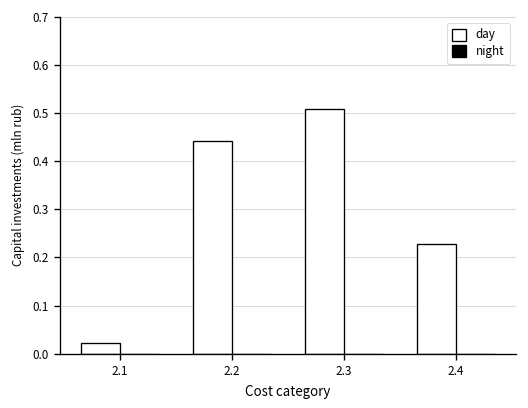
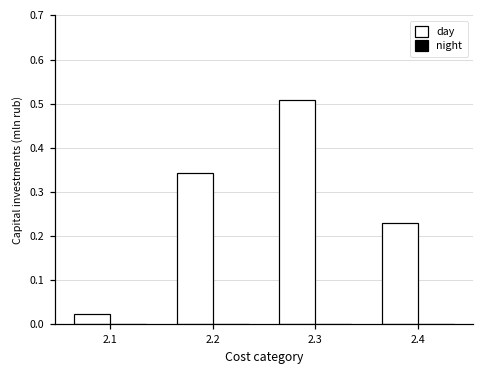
day, 2.2: 0.44 -> 0.34
